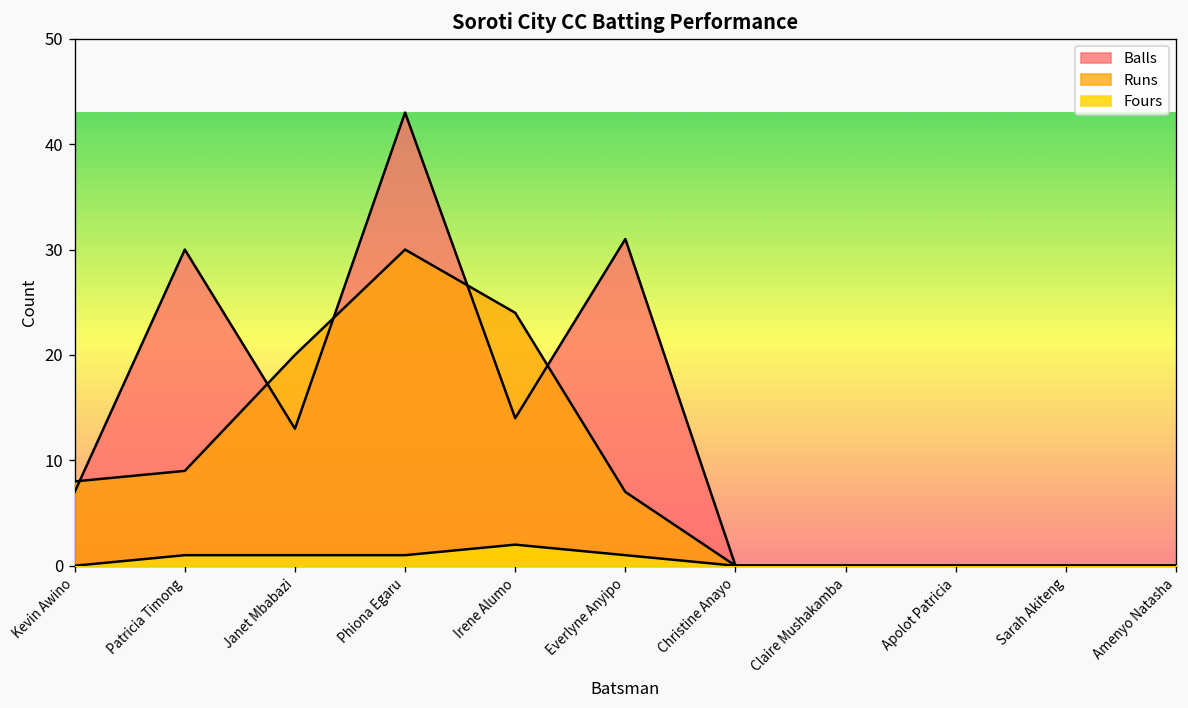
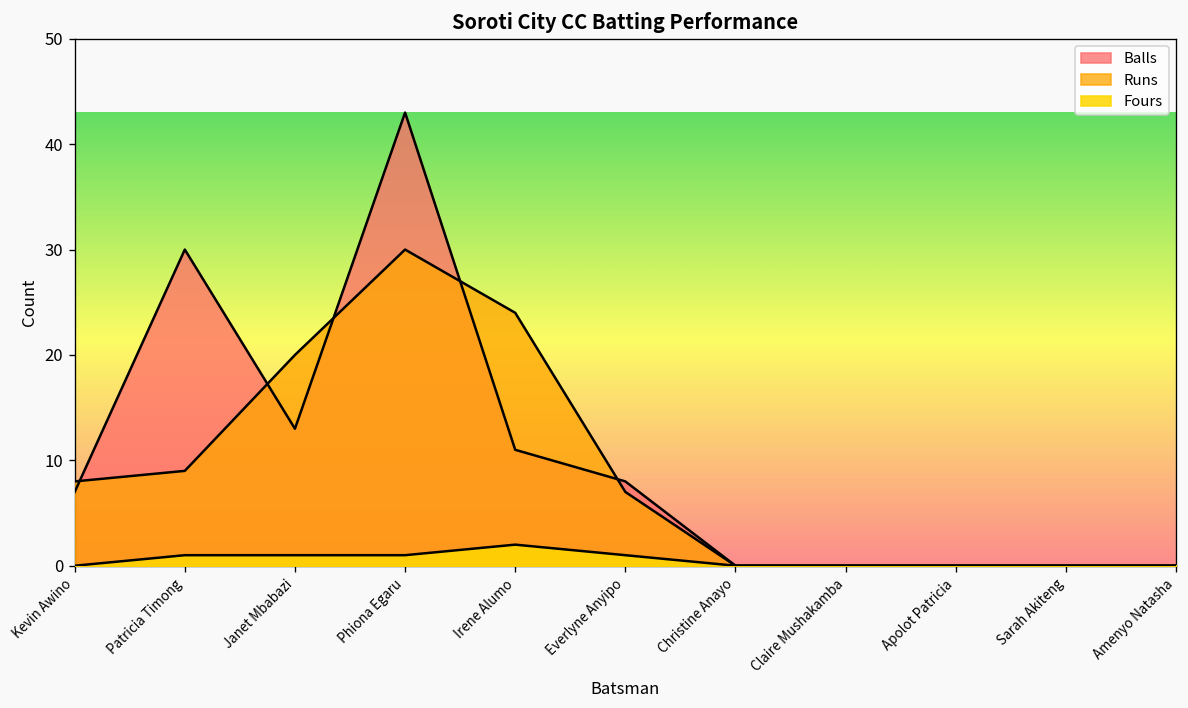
Balls, Irene Alumo: 14 -> 11
Balls, Everlyne Anyipo: 31 -> 8
